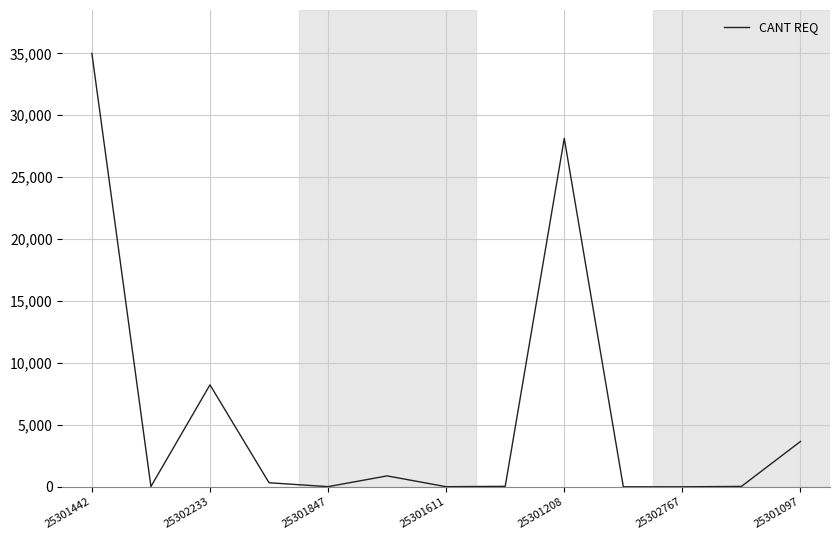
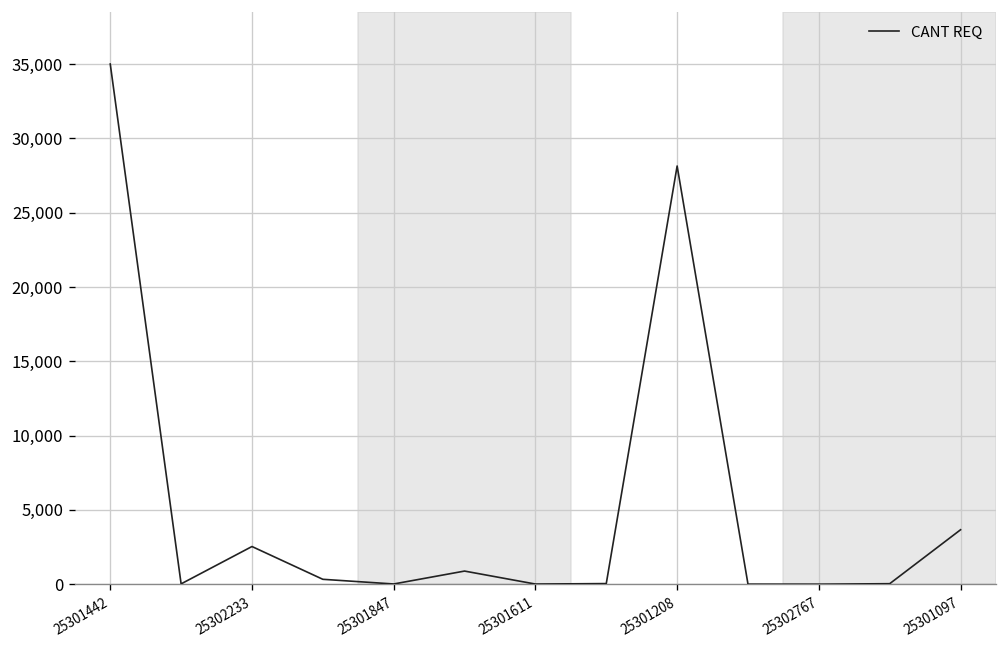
25302233: 8,200 -> 2,500
